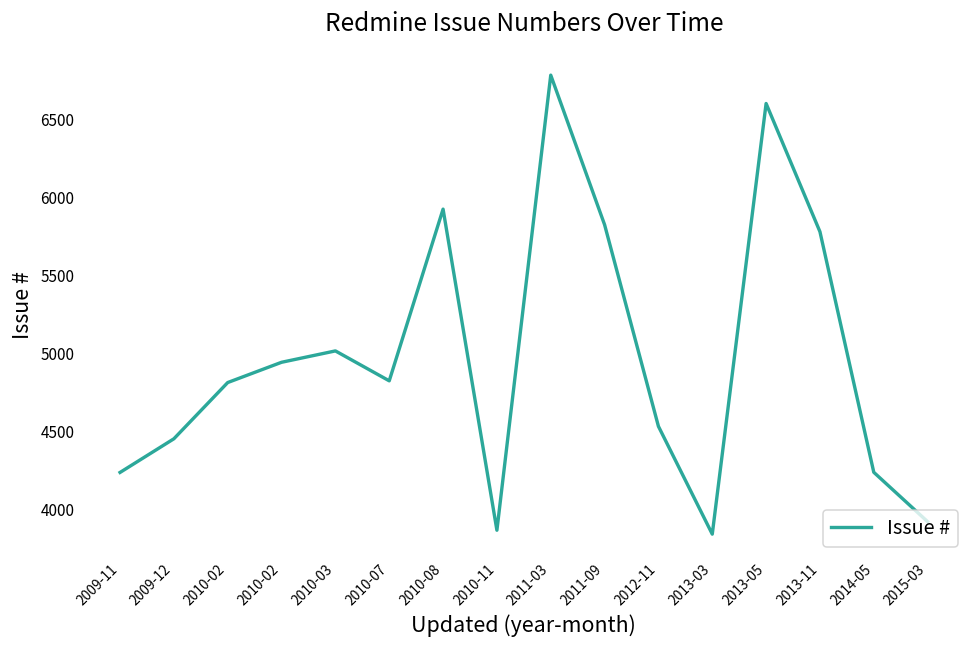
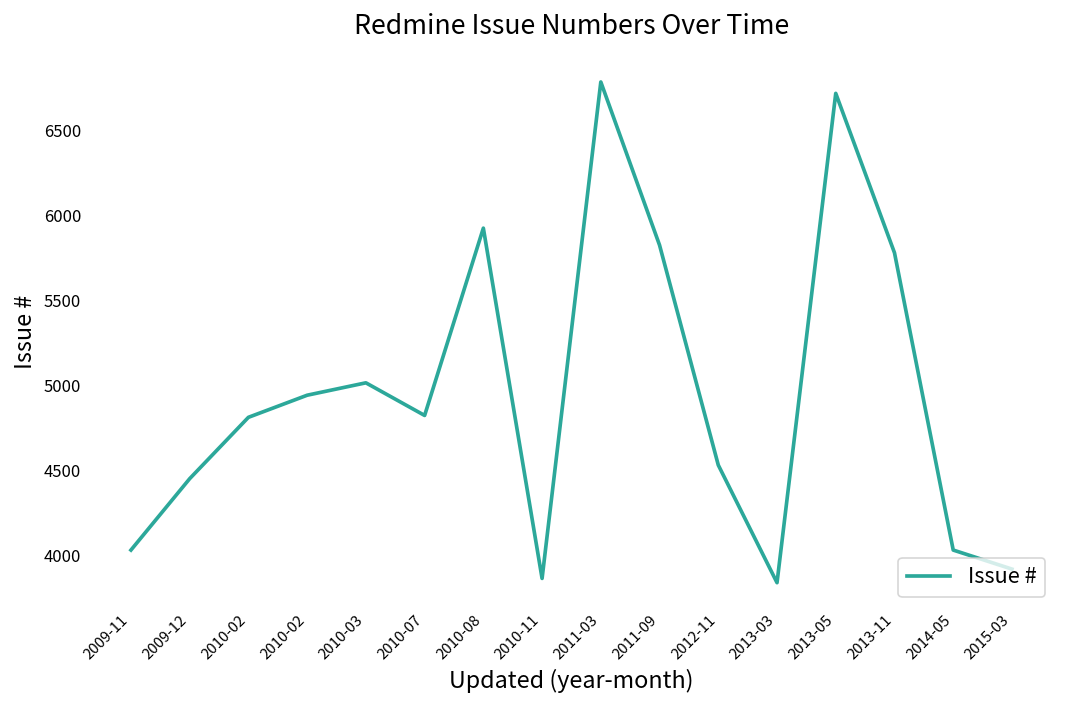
2009-11: 4240 -> 4030
2013-05: 6610 -> 6720
2014-05: 4240 -> 4030
